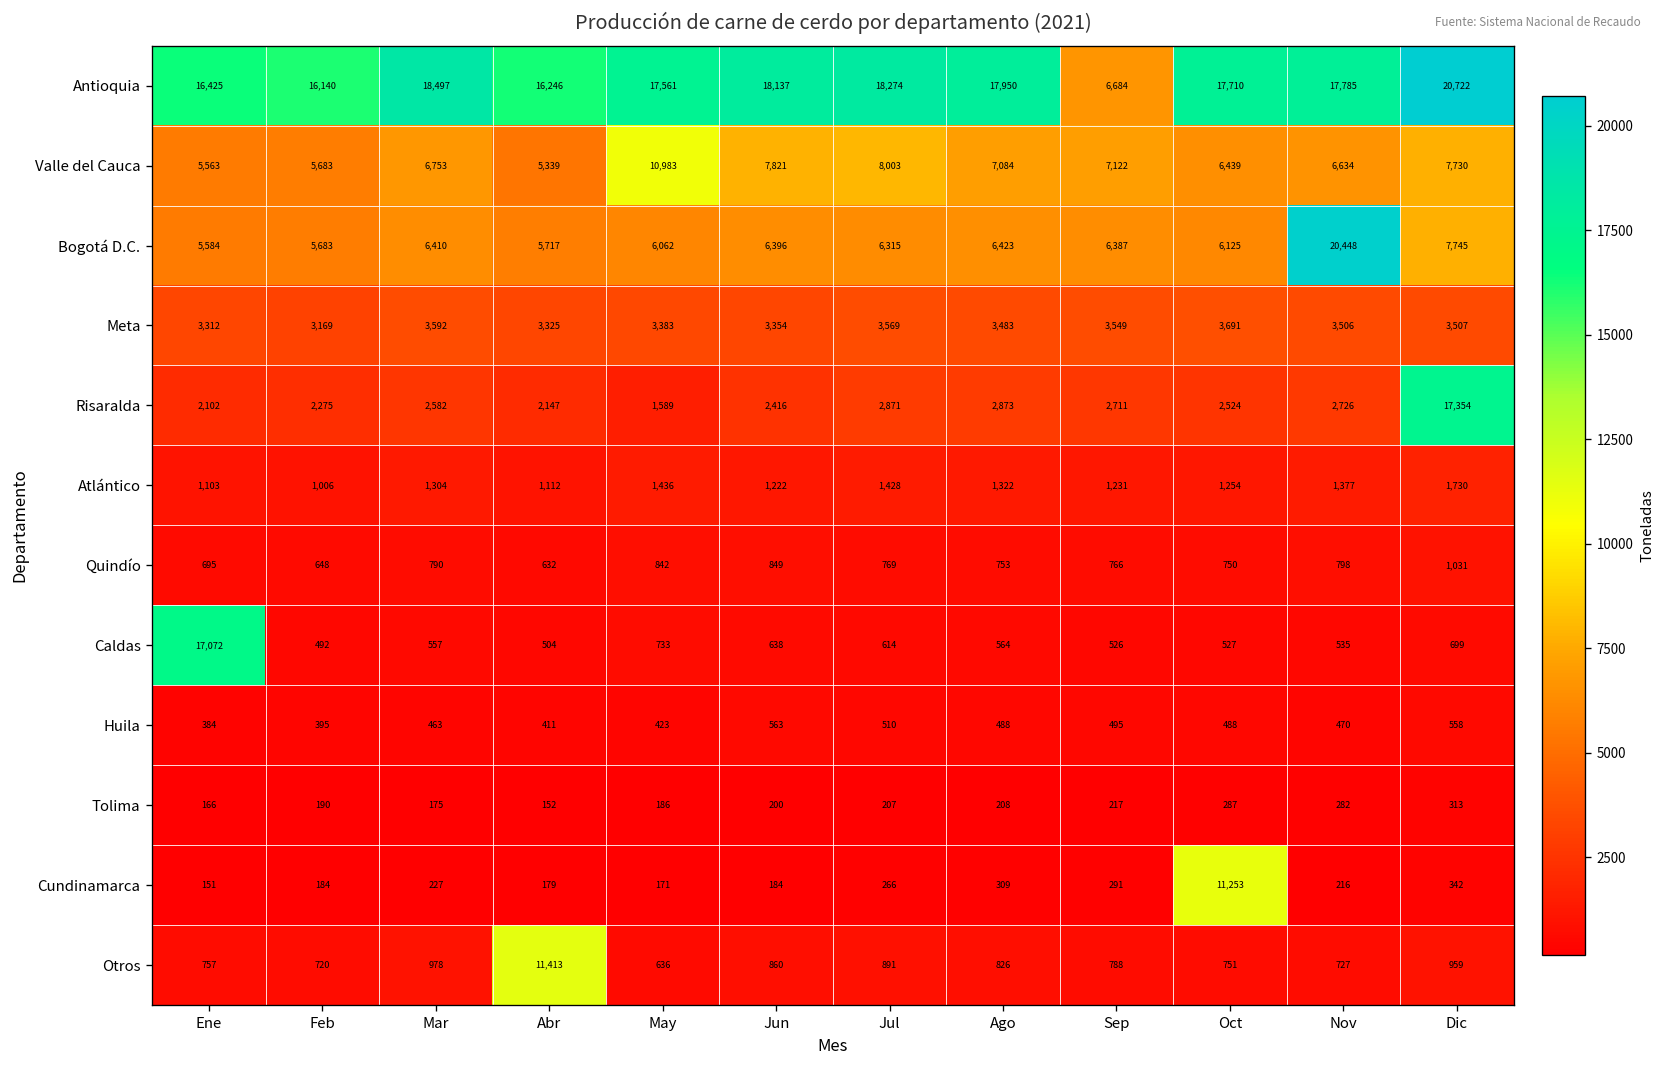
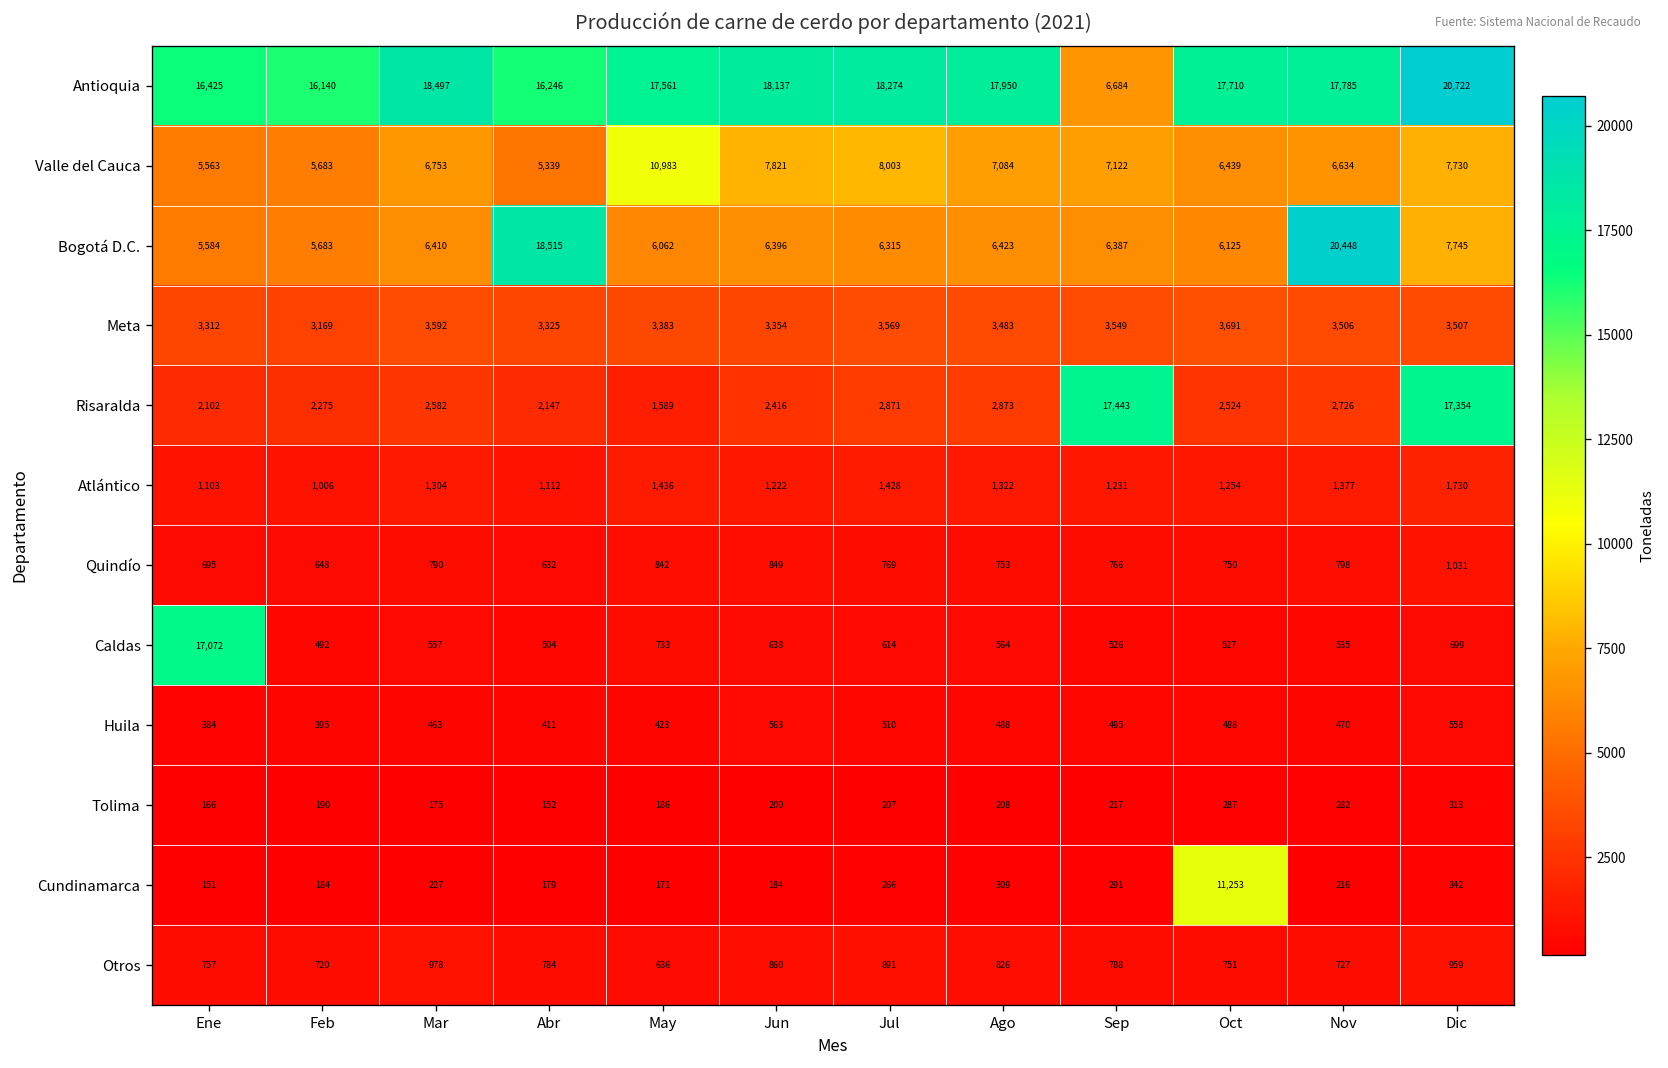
Bogotá D.C., Abr: 5,717 -> 18,515
Risaralda, Sep: 2,711 -> 17,443
Otros, Abr: 11,413 -> 784
